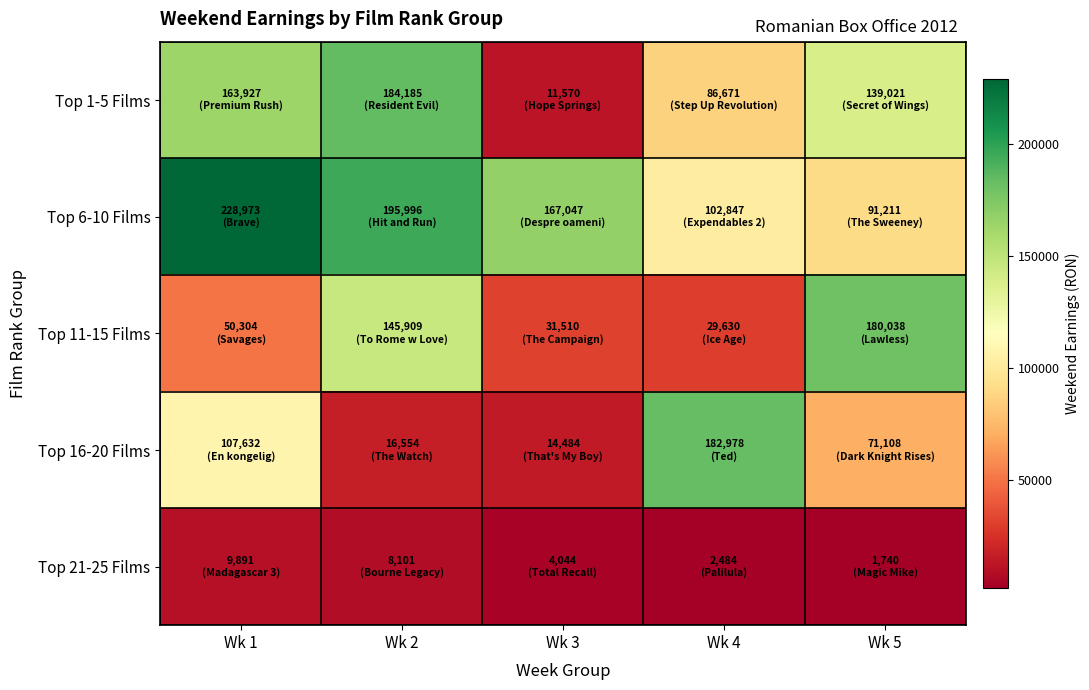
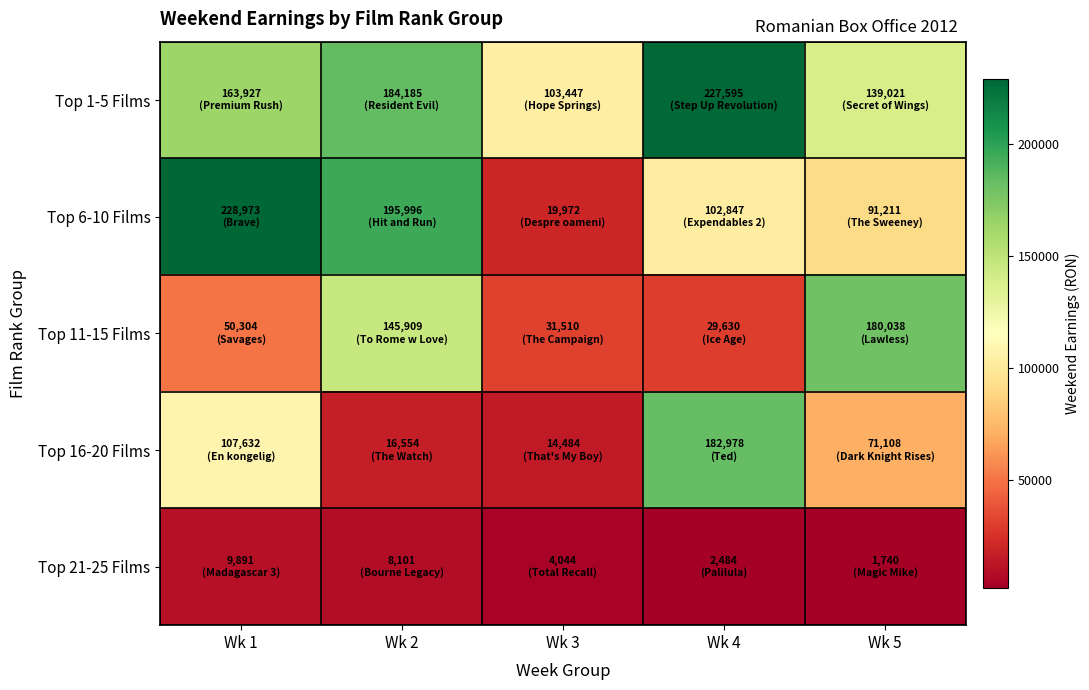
Top 1-5 Films, Wk 3: 11,570 -> 103,447
Top 1-5 Films, Wk 4: 86,671 -> 227,595
Top 6-10 Films, Wk 3: 167,047 -> 19,972
